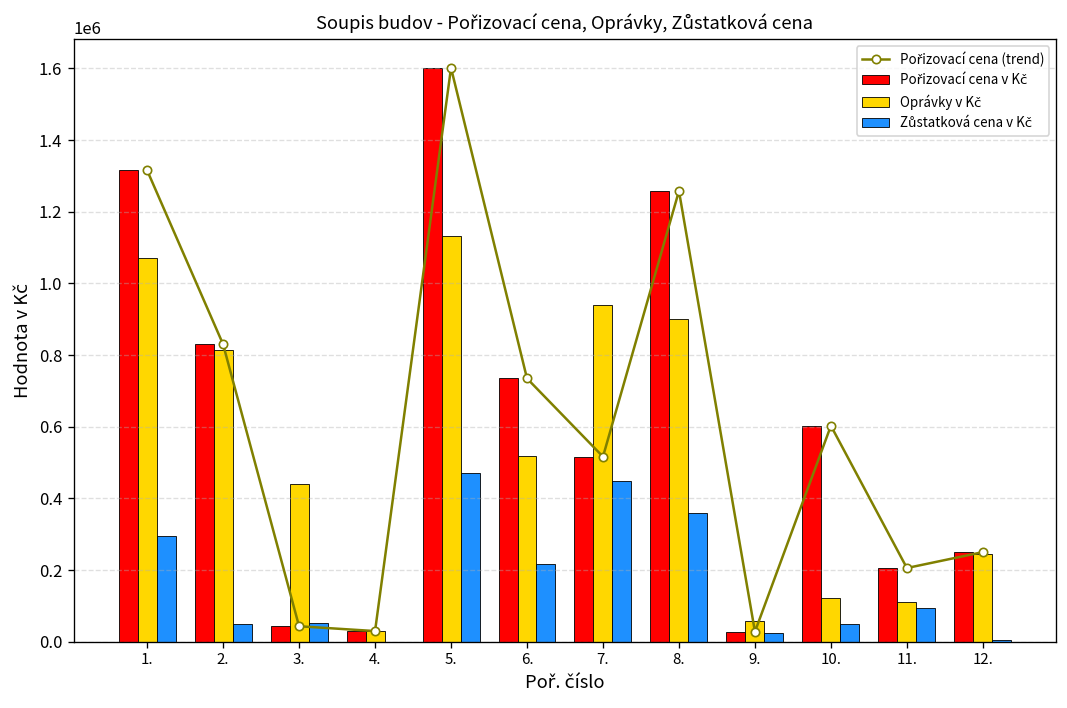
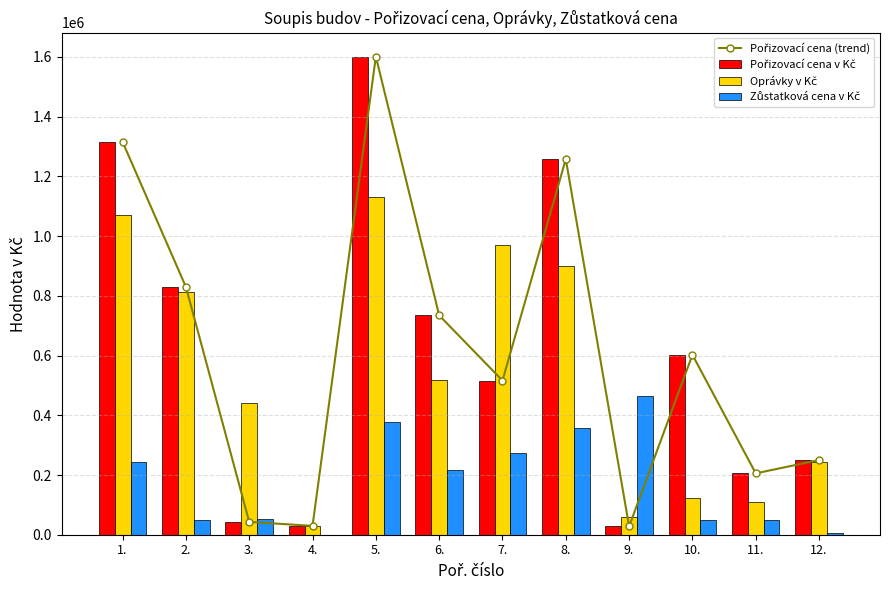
Zůstatková cena v Kč, 1.: 300000 -> 240000
Zůstatková cena v Kč, 5.: 470000 -> 380000
Oprávky v Kč, 7.: 940000 -> 970000
Zůstatková cena v Kč, 7.: 450000 -> 270000
Zůstatková cena v Kč, 9.: 20000 -> 470000
Zůstatková cena v Kč, 11.: 100000 -> 50000
